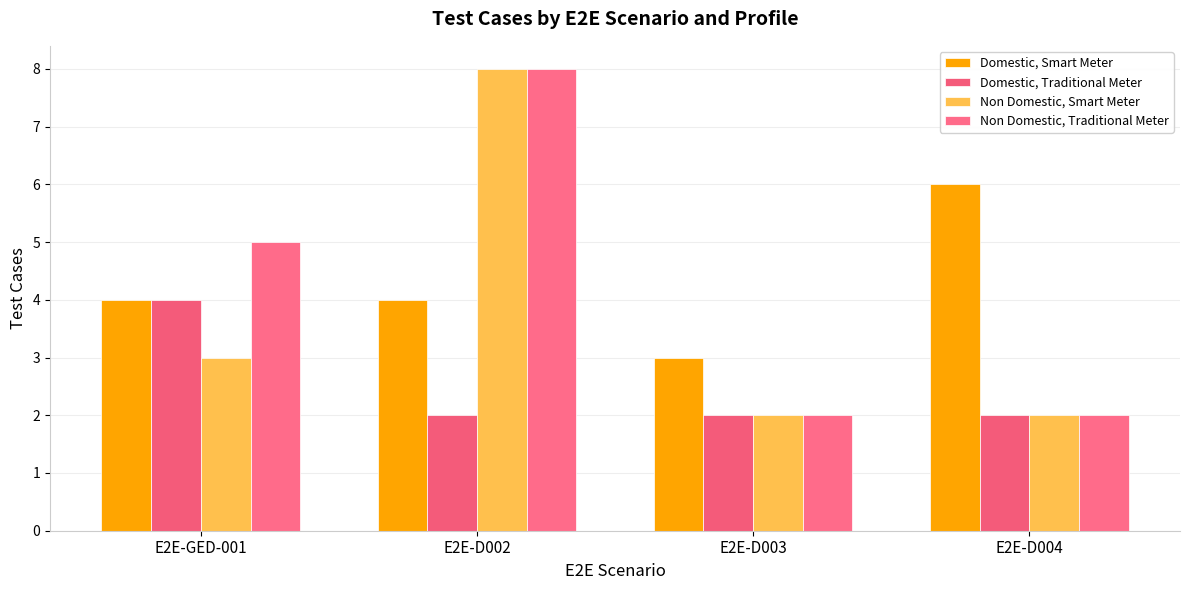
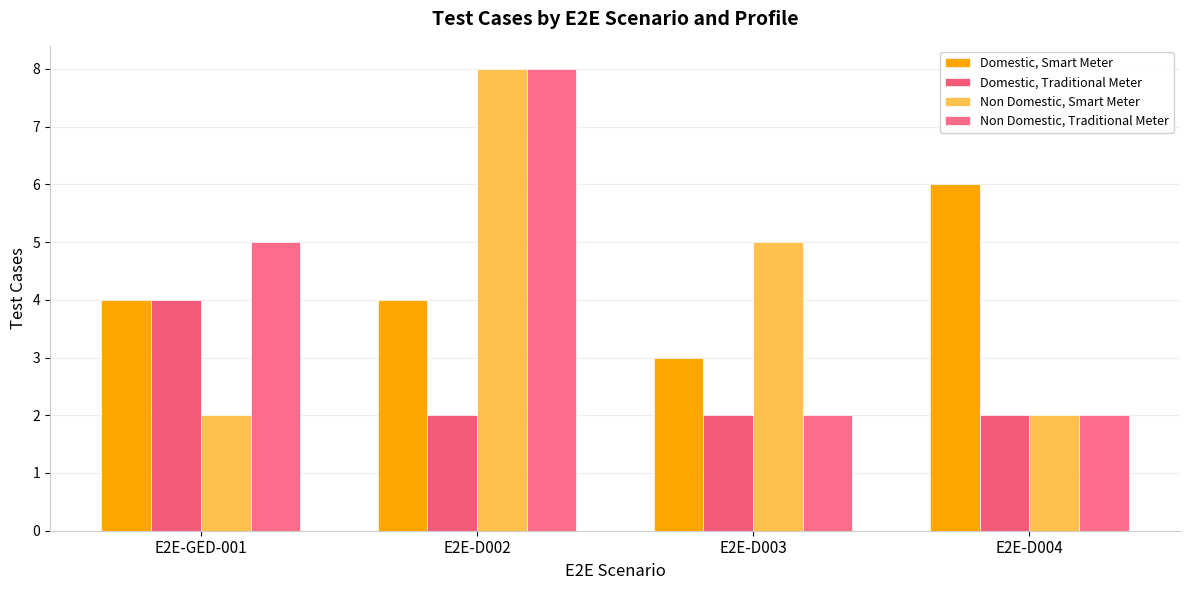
Non Domestic, Smart Meter, E2E-GED-001: 3 -> 2
Non Domestic, Smart Meter, E2E-D003: 2 -> 5
